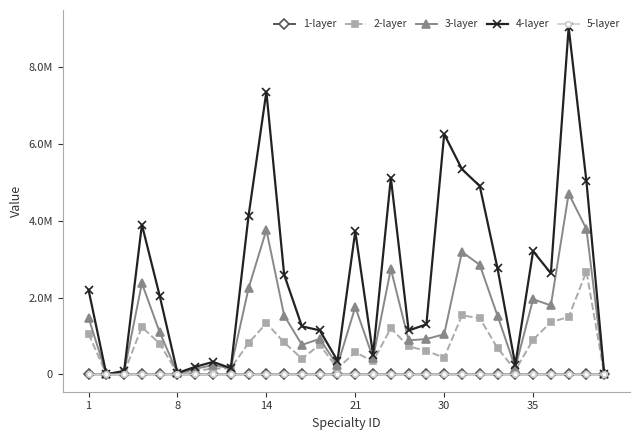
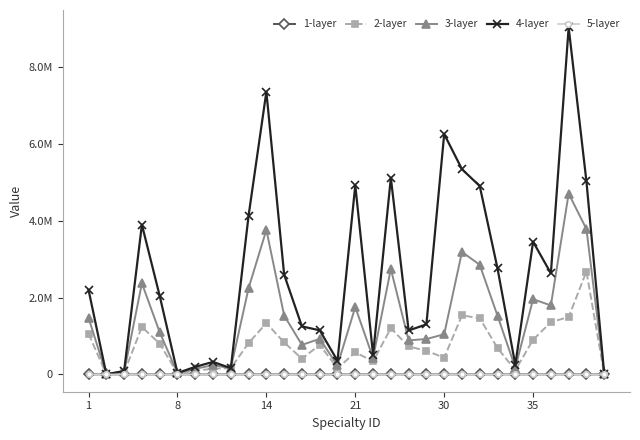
4-layer, 21: 3700000 -> 4900000
4-layer, 35: 3200000 -> 3500000
